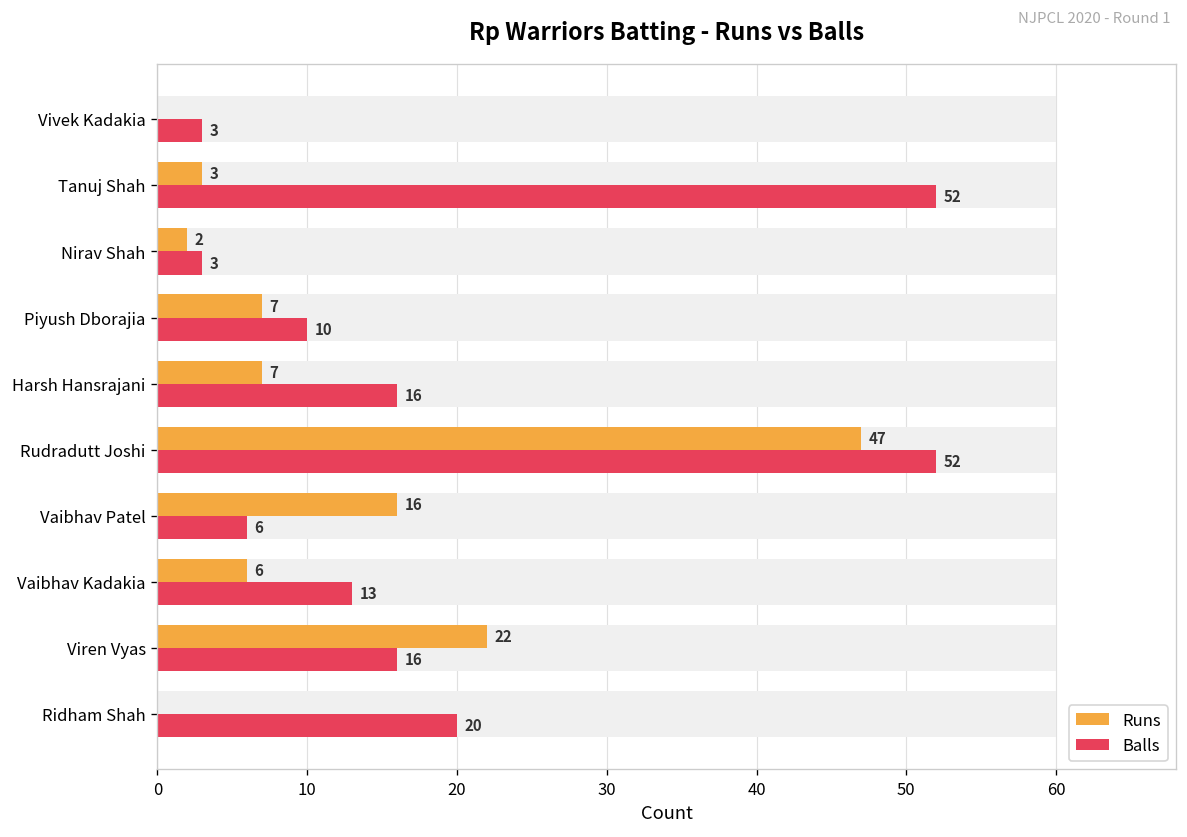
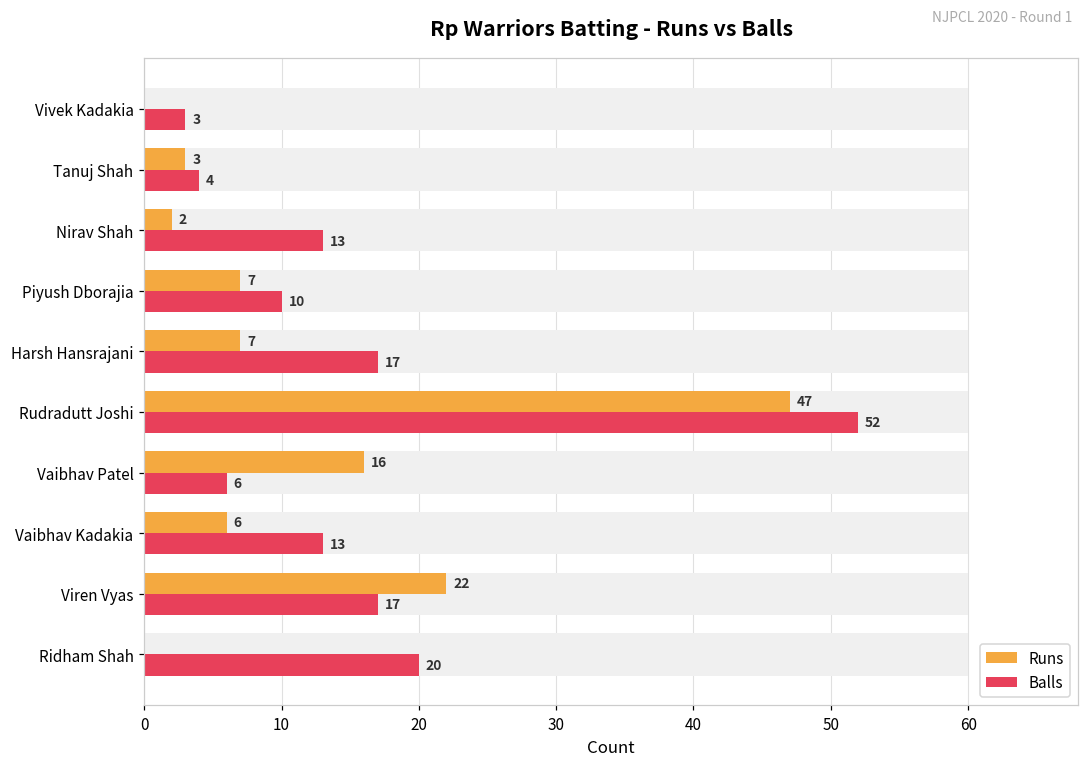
Balls, Tanuj Shah: 52 -> 4
Balls, Nirav Shah: 3 -> 13
Balls, Harsh Hansrajani: 16 -> 17
Balls, Viren Vyas: 16 -> 17
